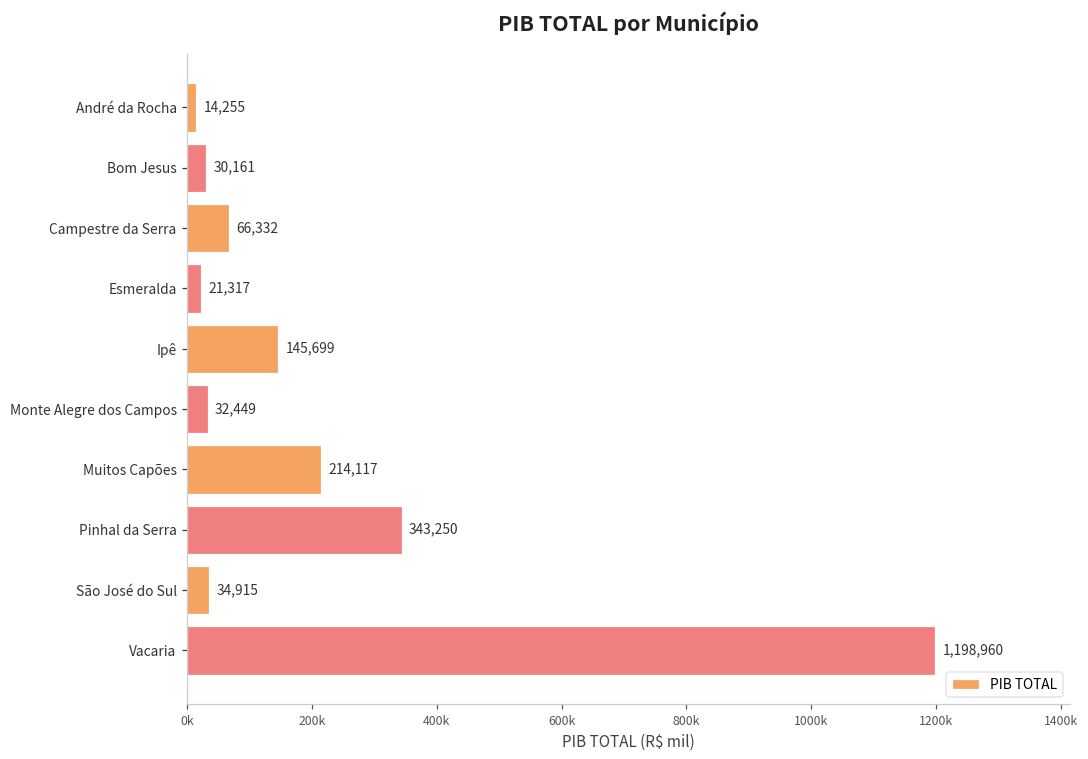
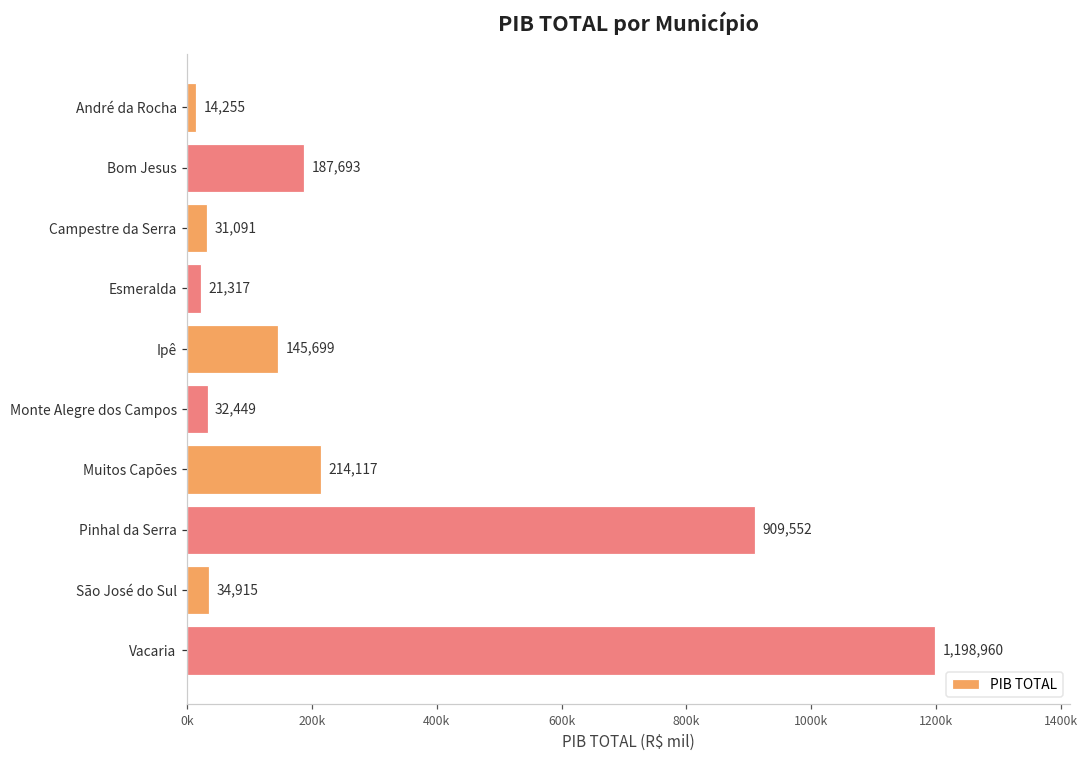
Bom Jesus: 30,161 -> 187,693
Campestre da Serra: 66,332 -> 31,091
Pinhal da Serra: 343,250 -> 909,552
